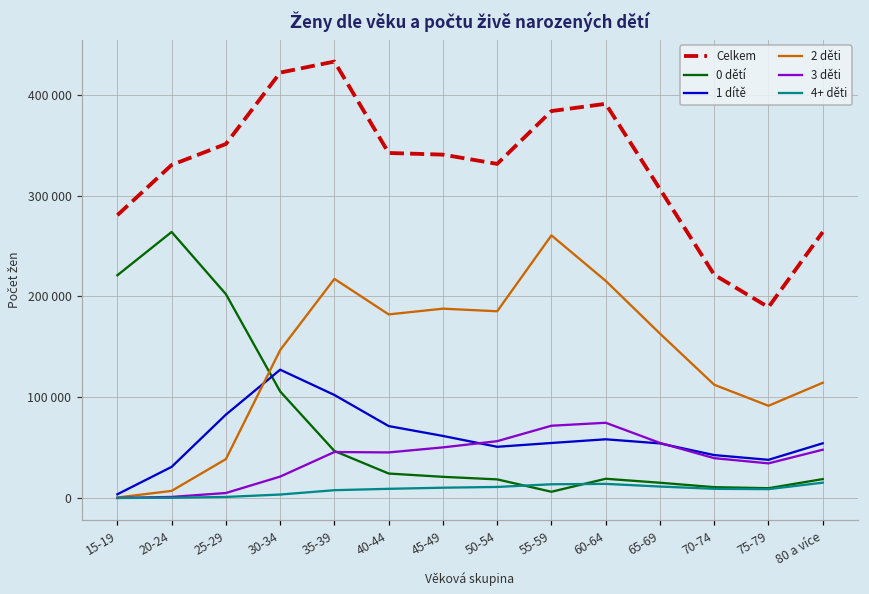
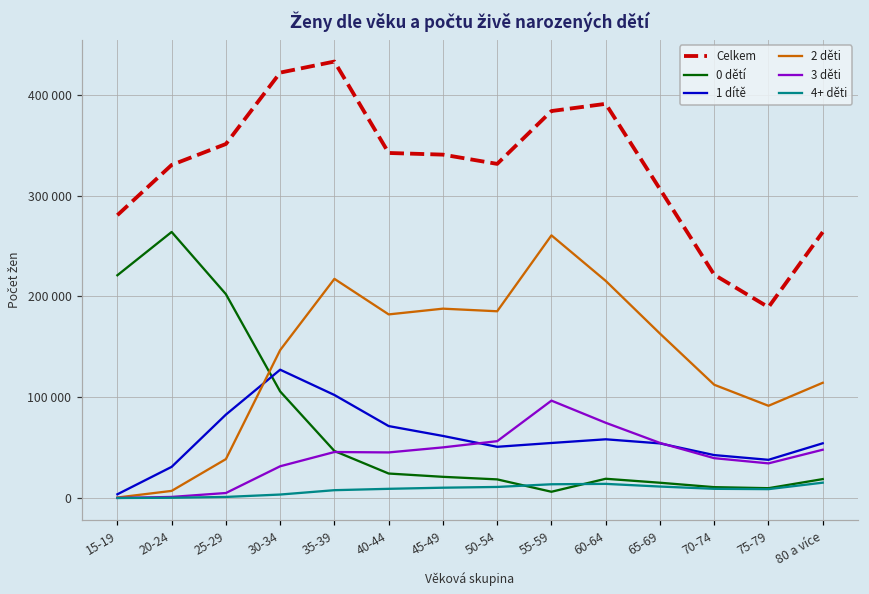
3 děti, 30-34: 20000 -> 30000
3 děti, 55-59: 70000 -> 100000
